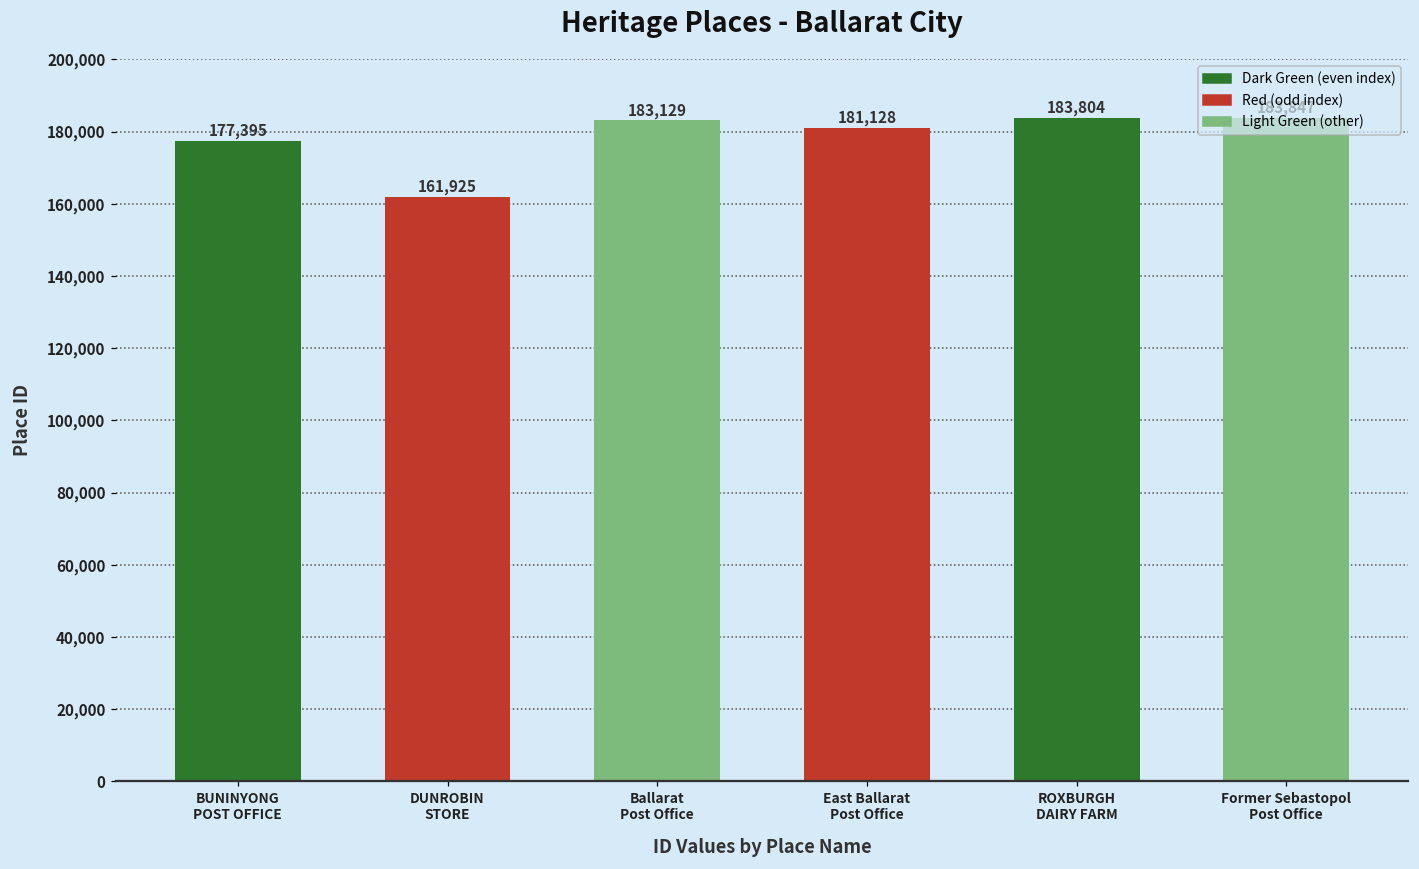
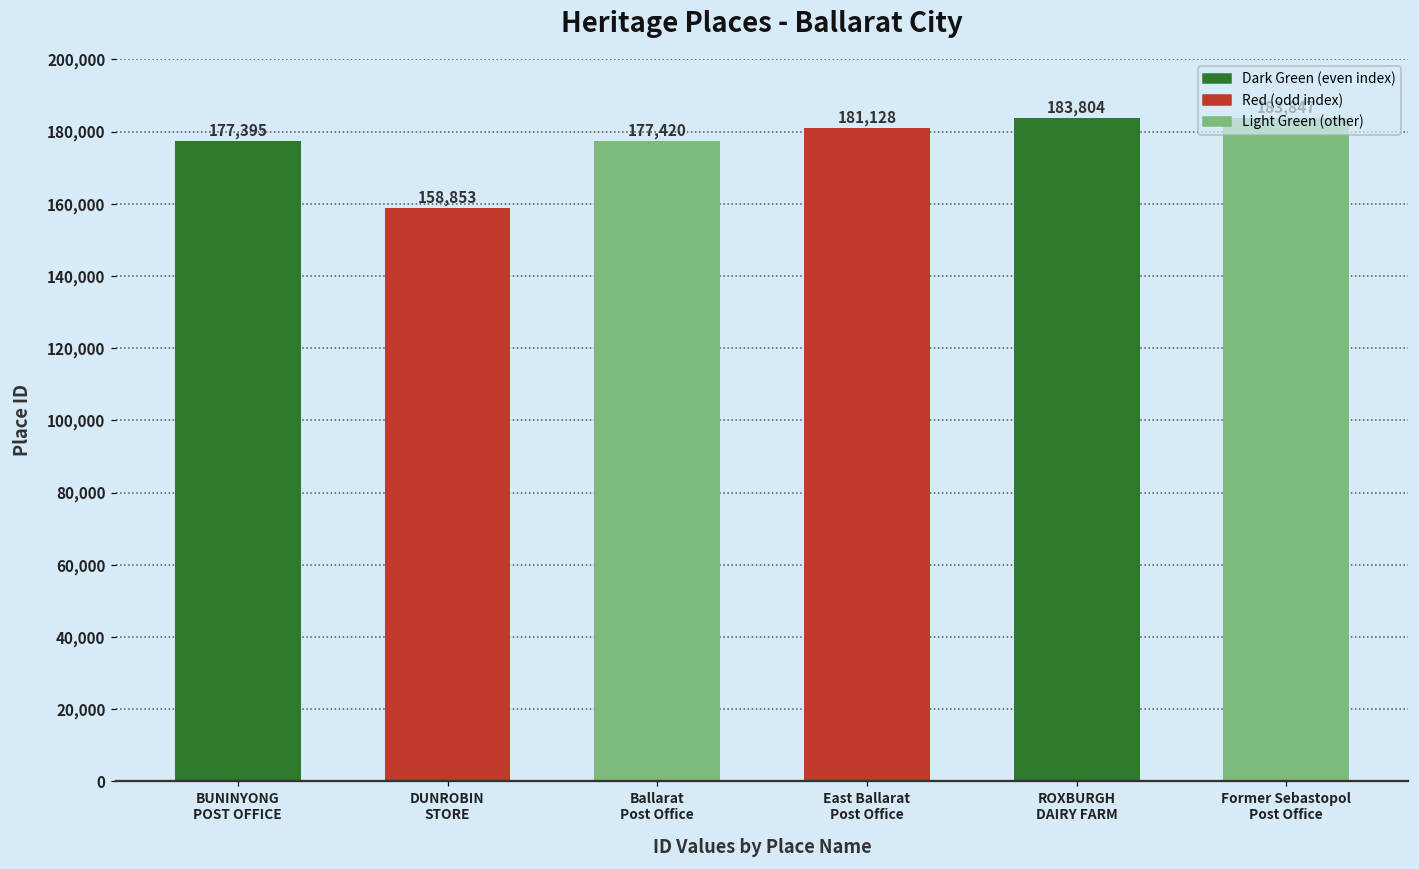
DUNROBIN STORE: 161,925 -> 158,853
Ballarat Post Office: 183,129 -> 177,420
